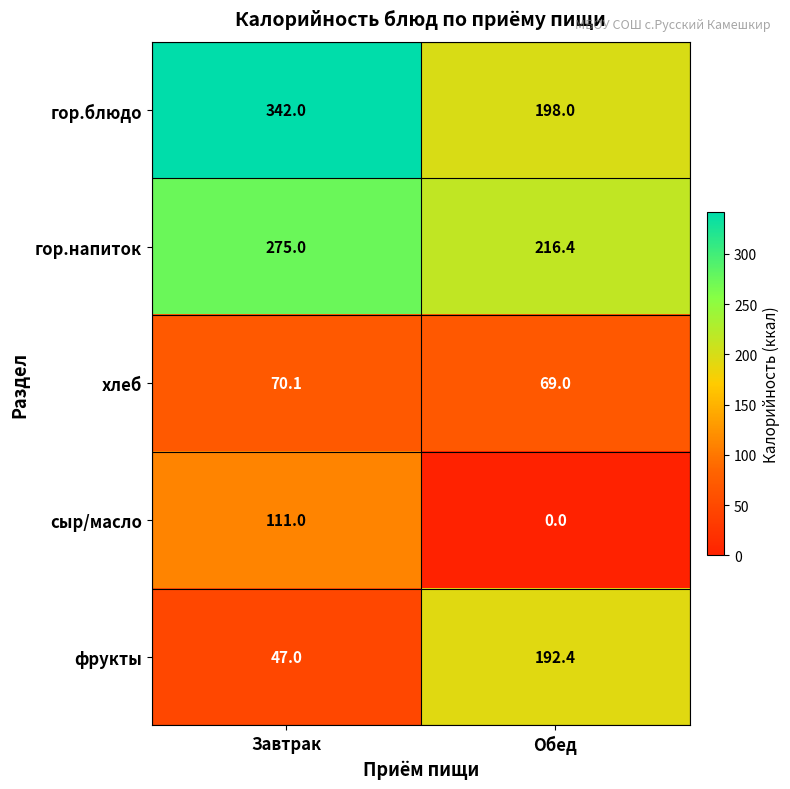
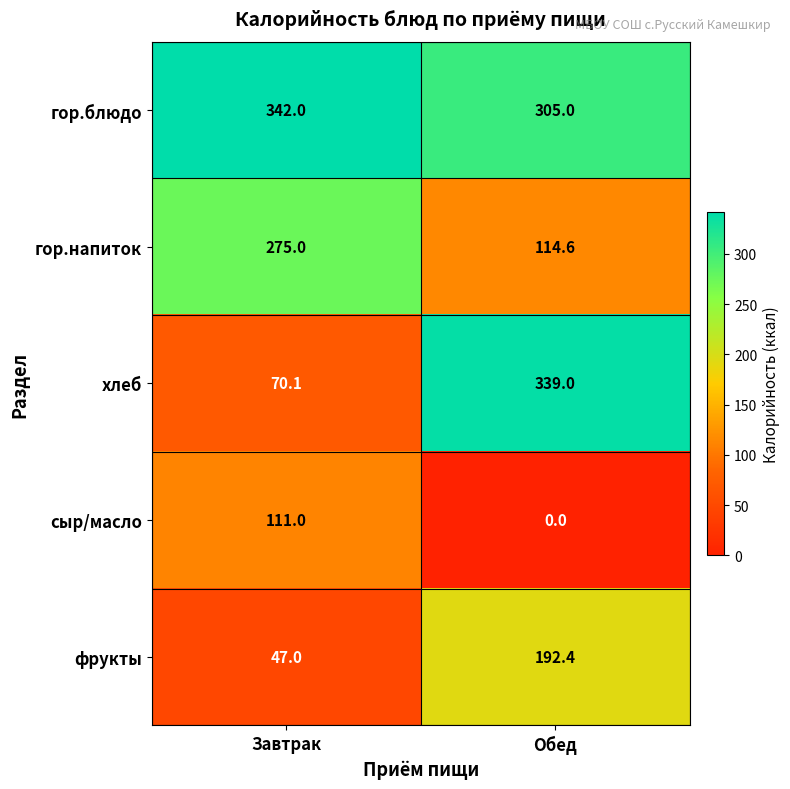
гор.блюдо, Обед: 198.0 -> 305.0
гор.напиток, Обед: 216.4 -> 114.6
хлеб, Обед: 69.0 -> 339.0
